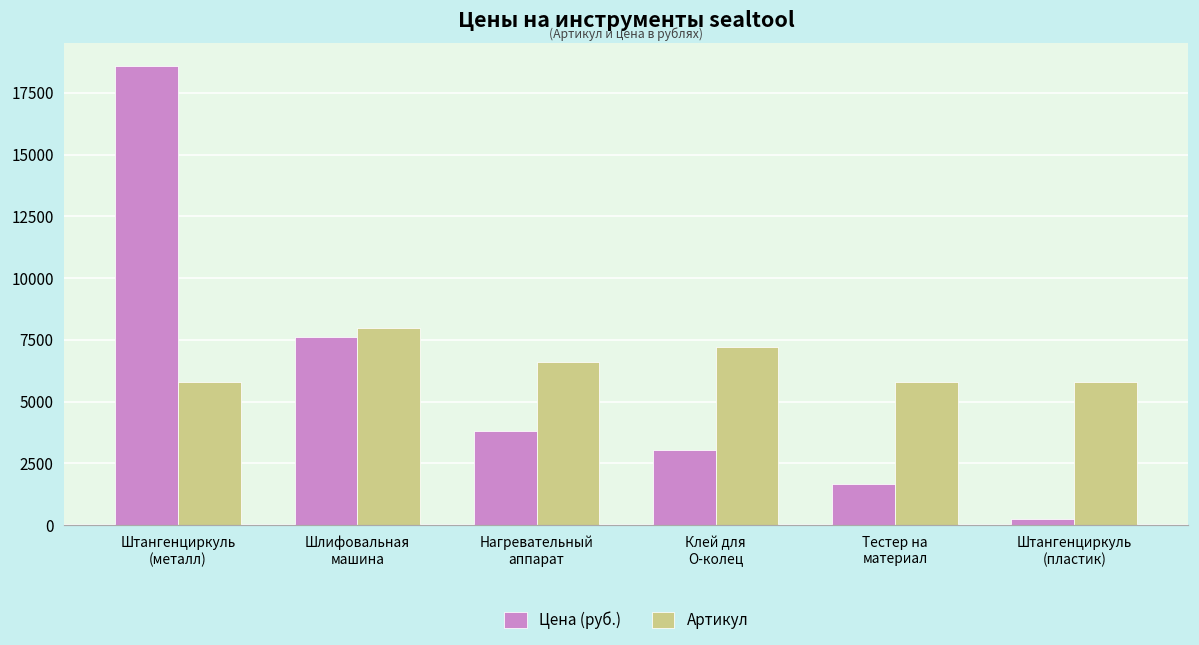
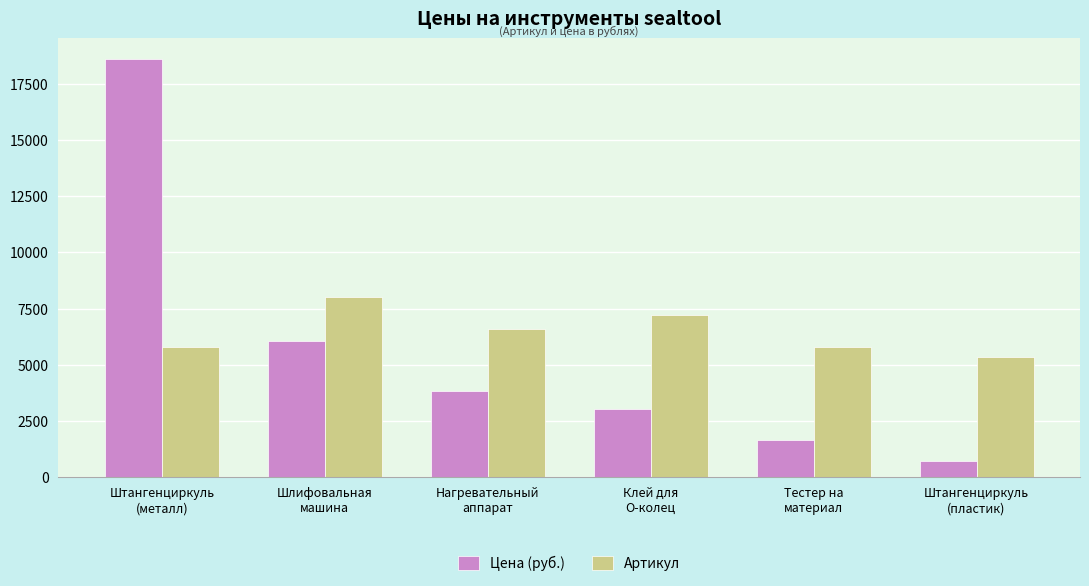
Цена (руб.), Шлифовальная машина: 7600 -> 6100
Цена (руб.), Штангенциркуль (пластик): 300 -> 700
Артикул, Штангенциркуль (пластик): 5800 -> 5400
